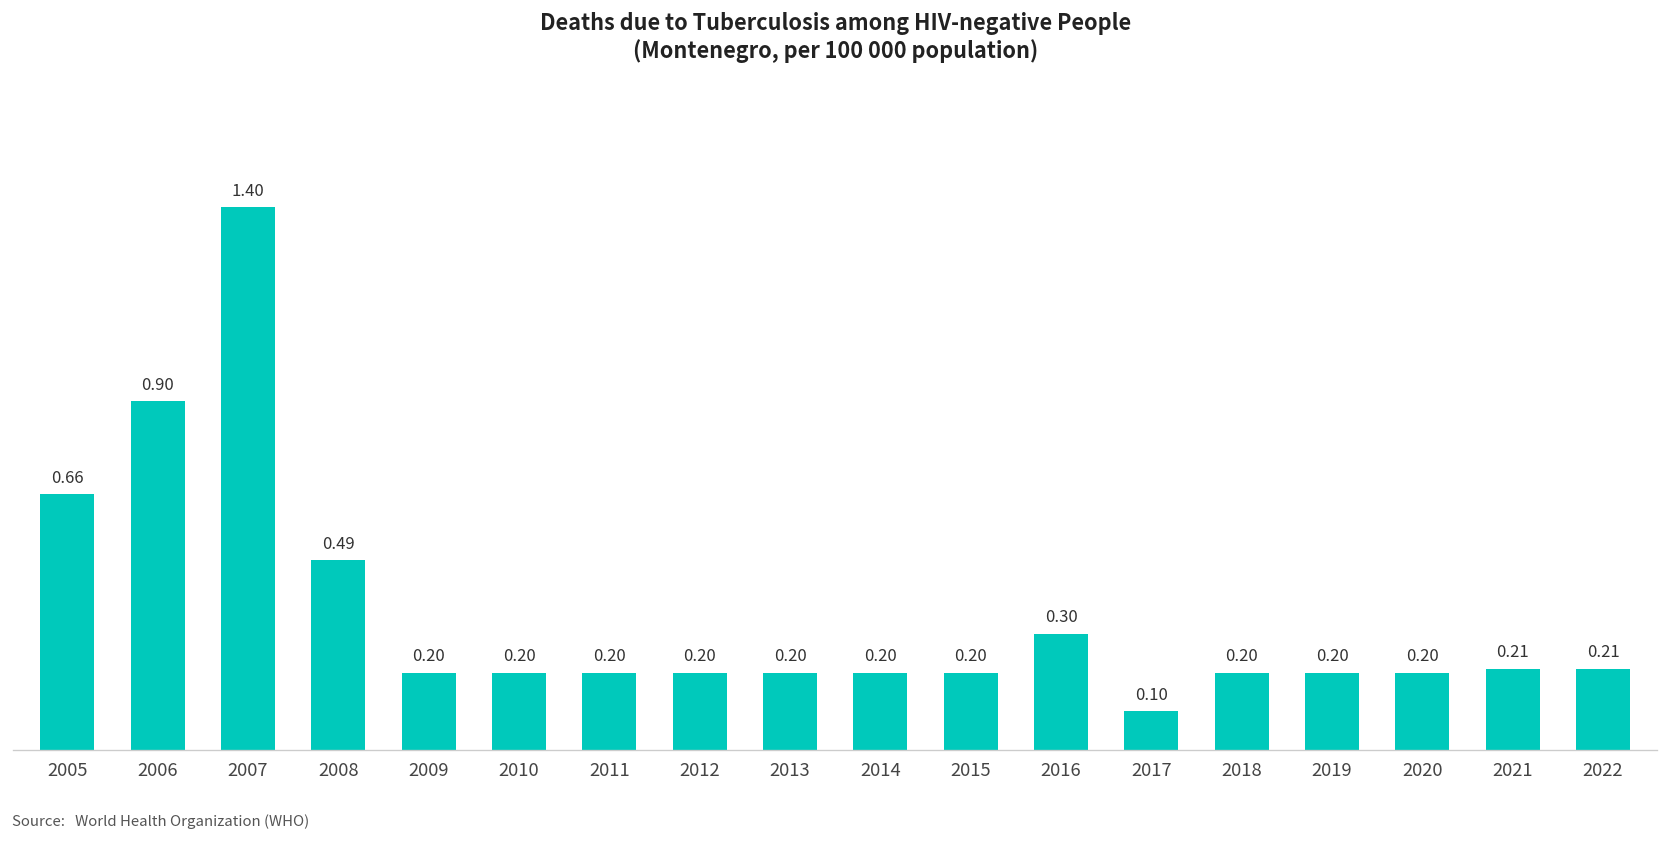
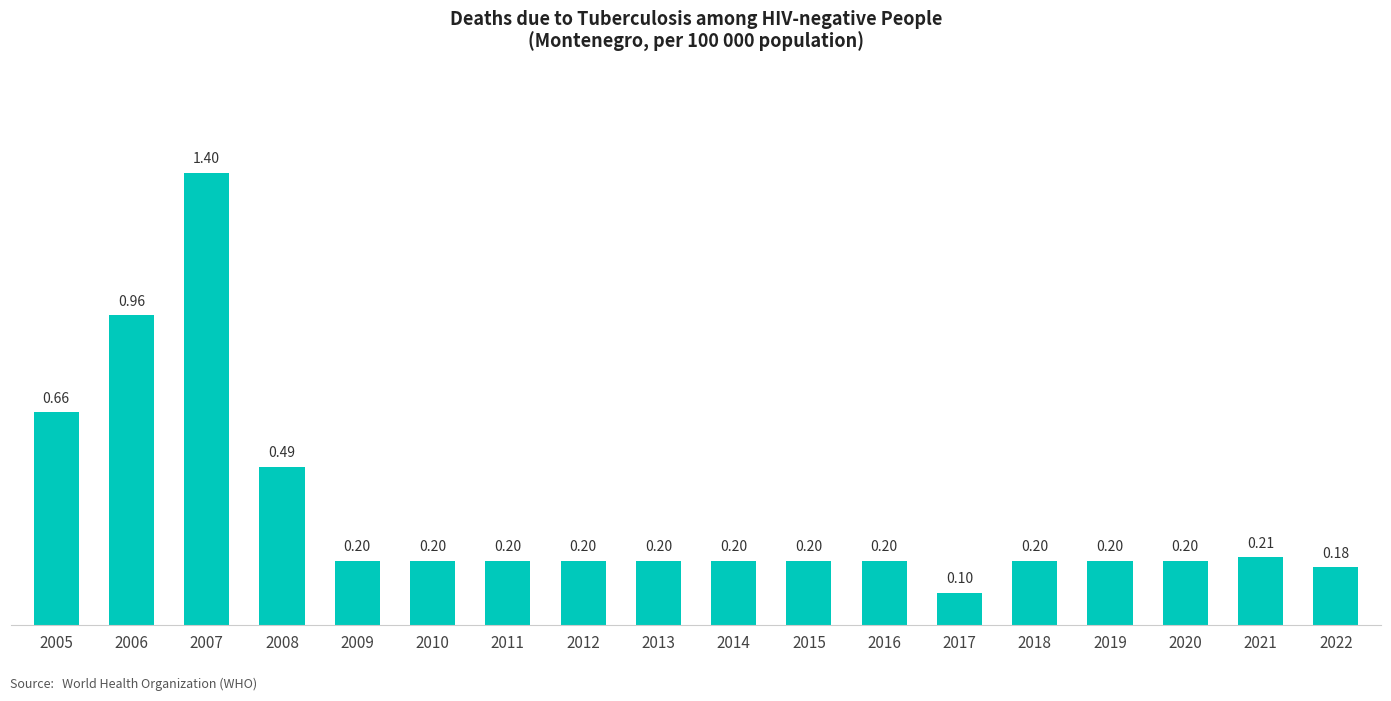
2006: 0.90 -> 0.96
2016: 0.30 -> 0.20
2022: 0.21 -> 0.18
